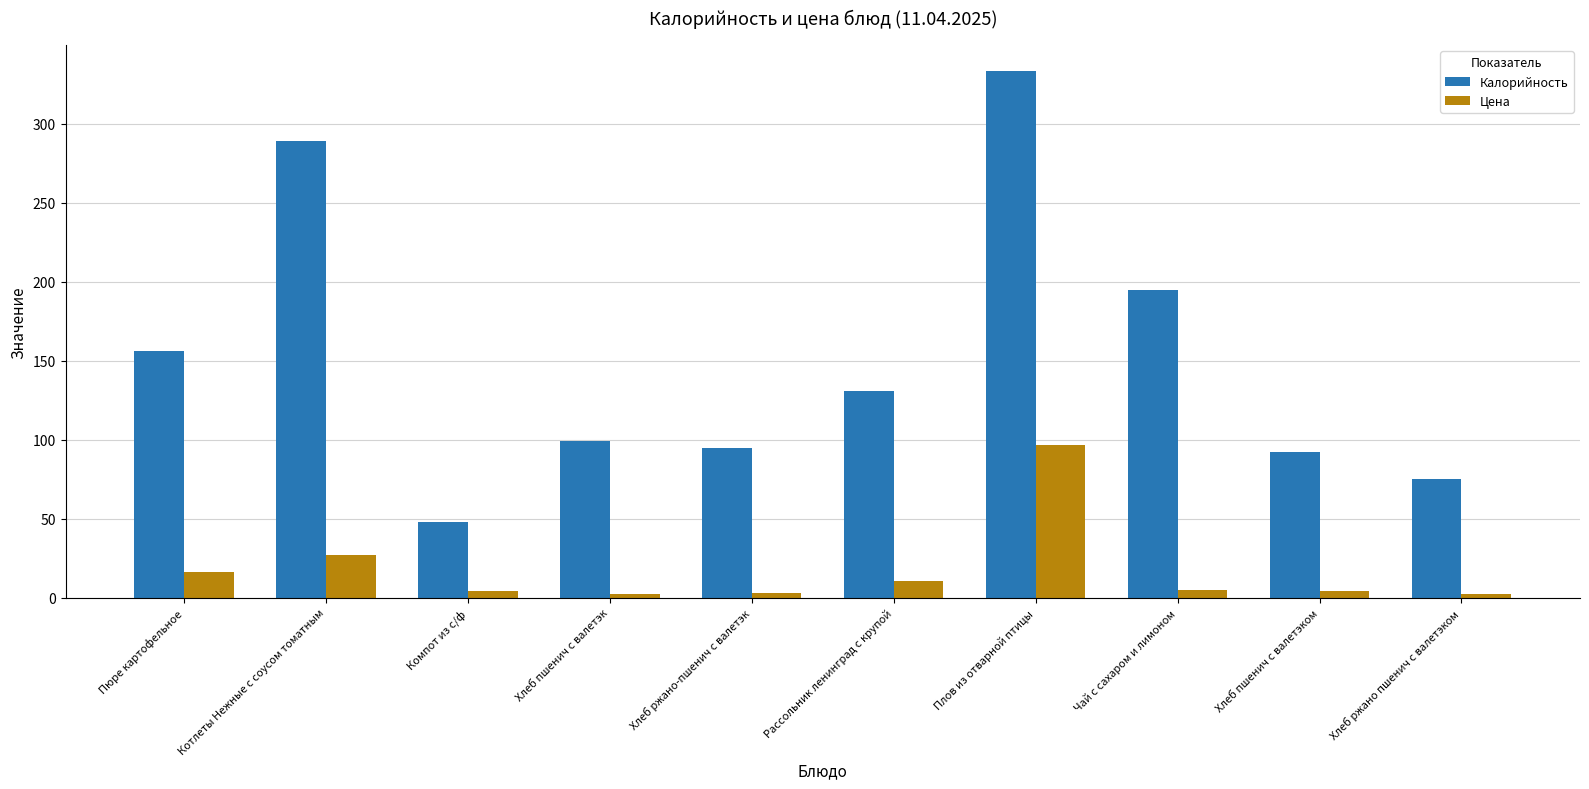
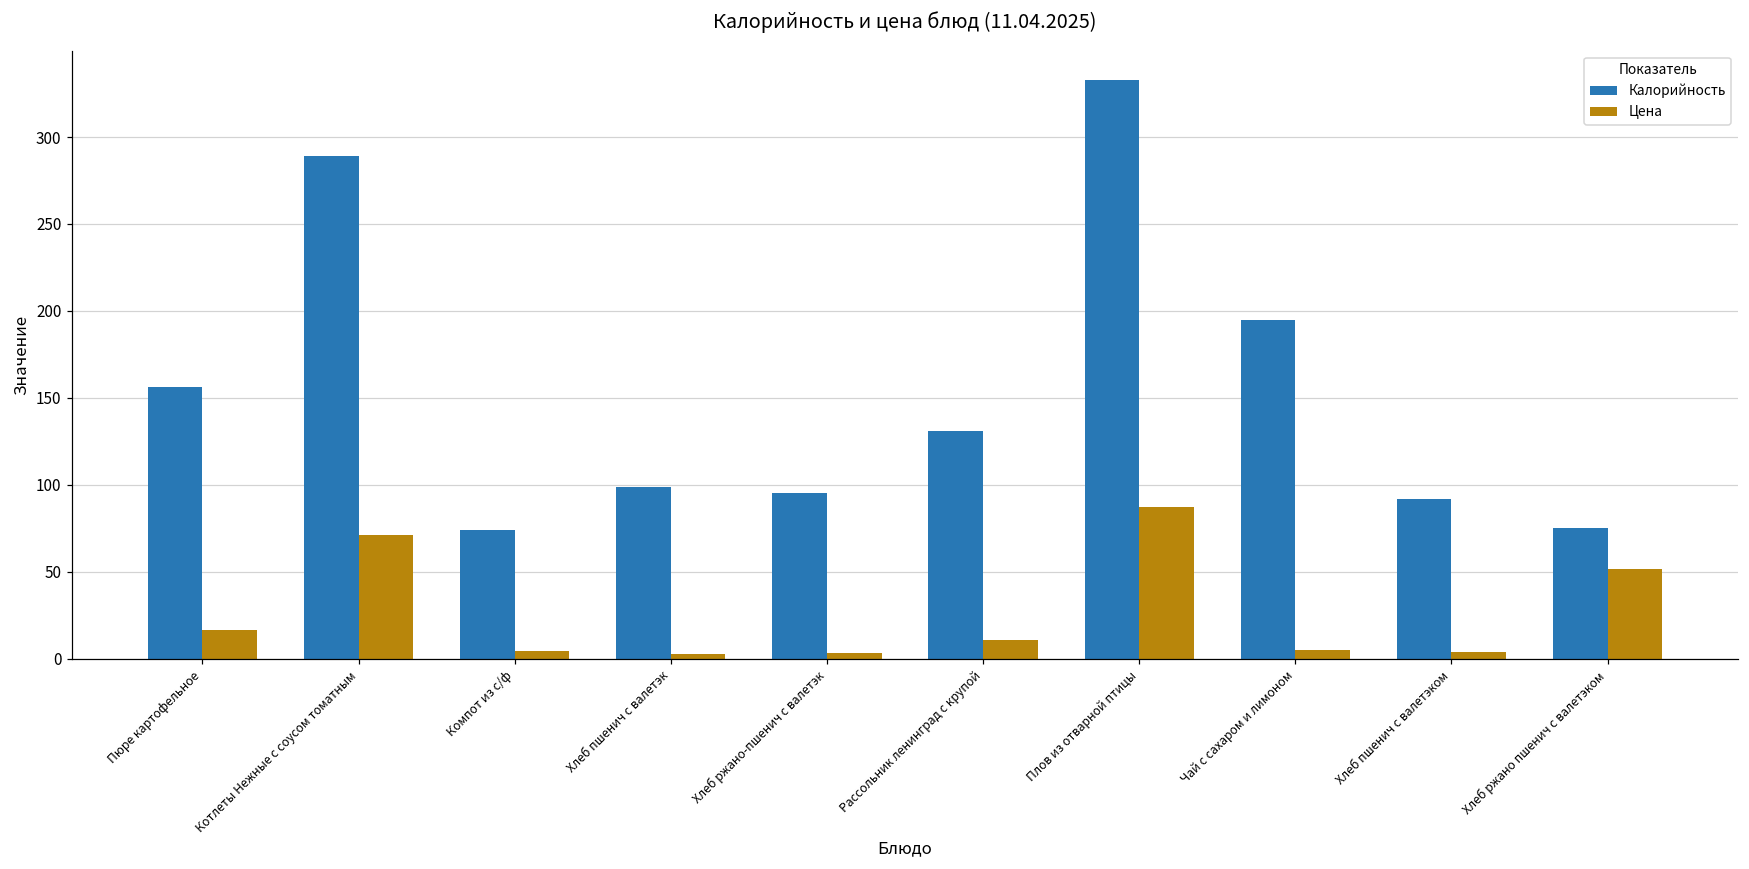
Цена, Котлеты Нежные с соусом томатным: 27 -> 71
Калорийность, Компот из с/ф: 48 -> 74
Цена, Плов из отварной птицы: 97 -> 87
Цена, Хлеб ржано пшенич с валетэком: 2 -> 51
